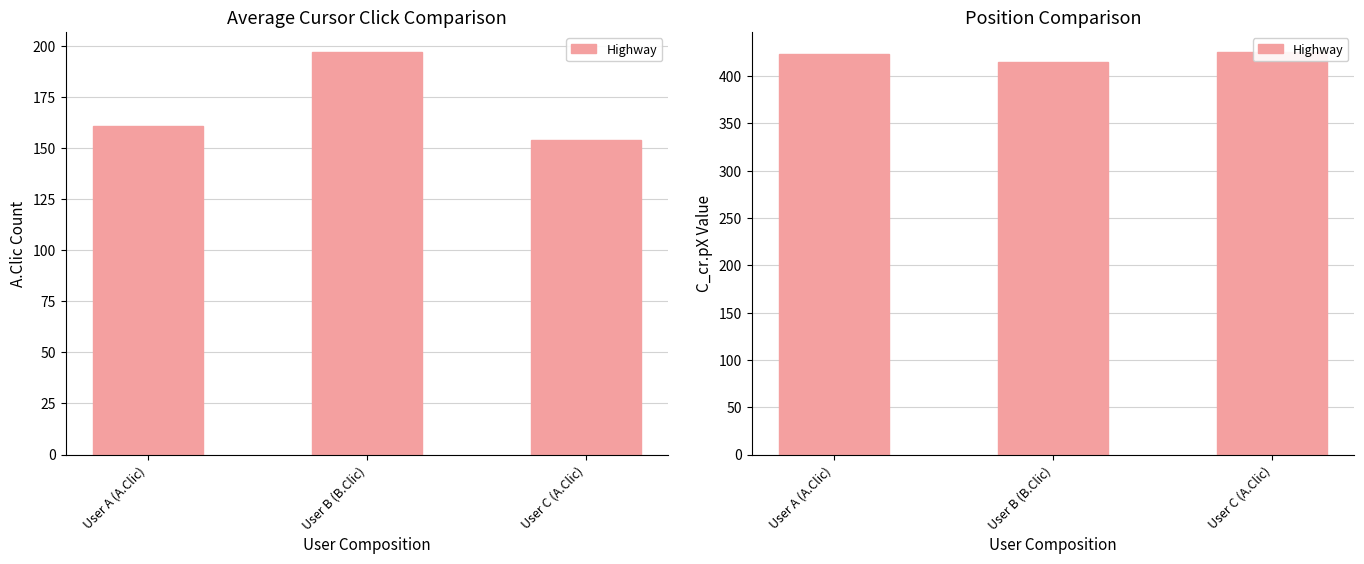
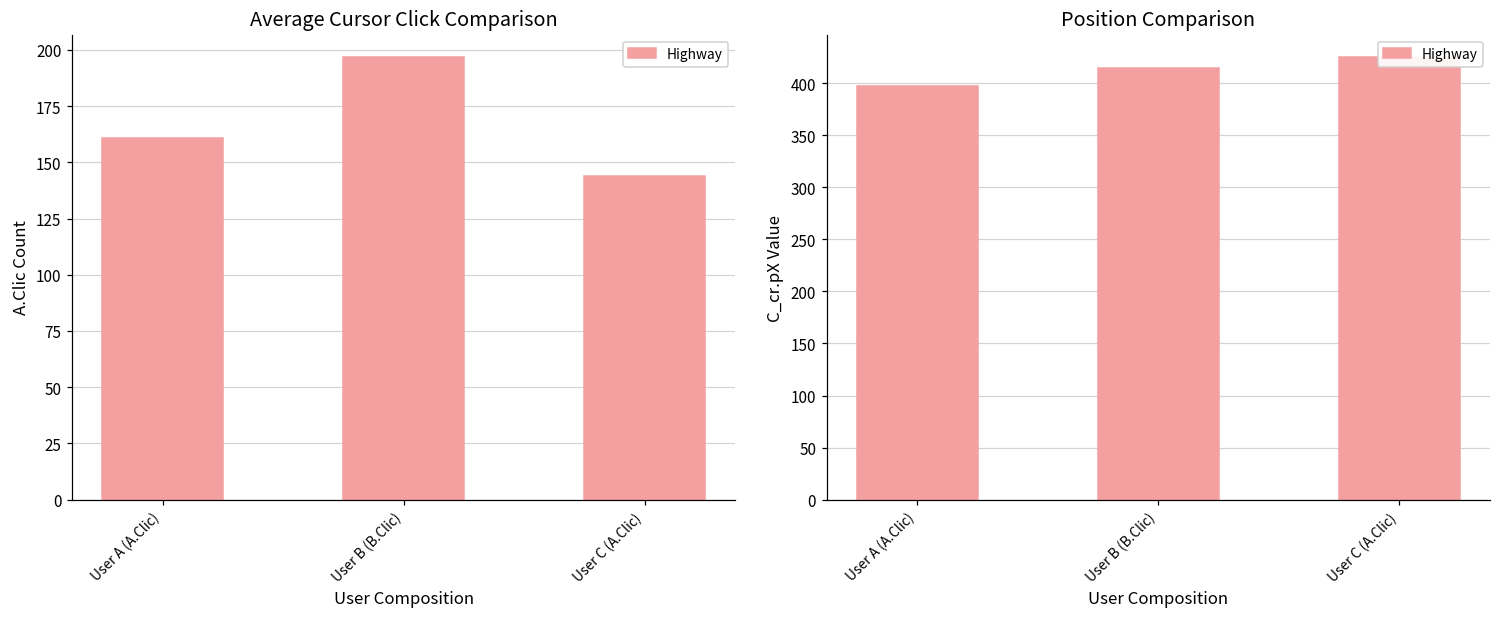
Average Cursor Click Comparison, User C (A.Clic): 154 -> 144
Position Comparison, User A (A.Clic): 420 -> 400
